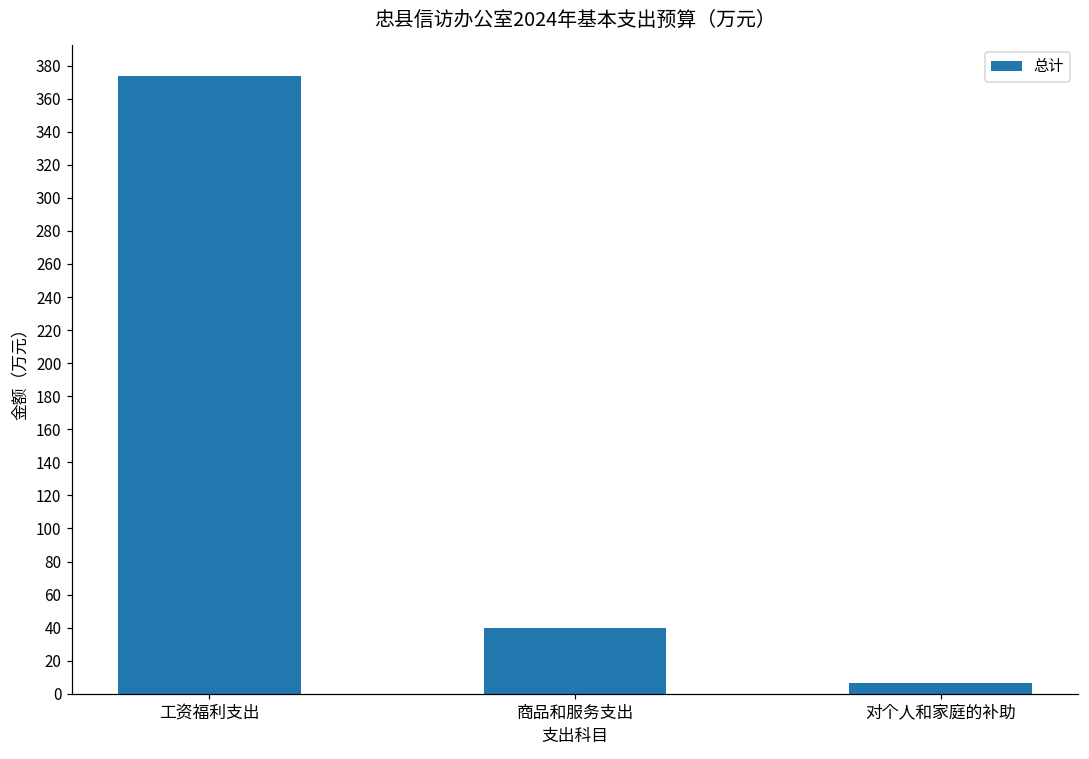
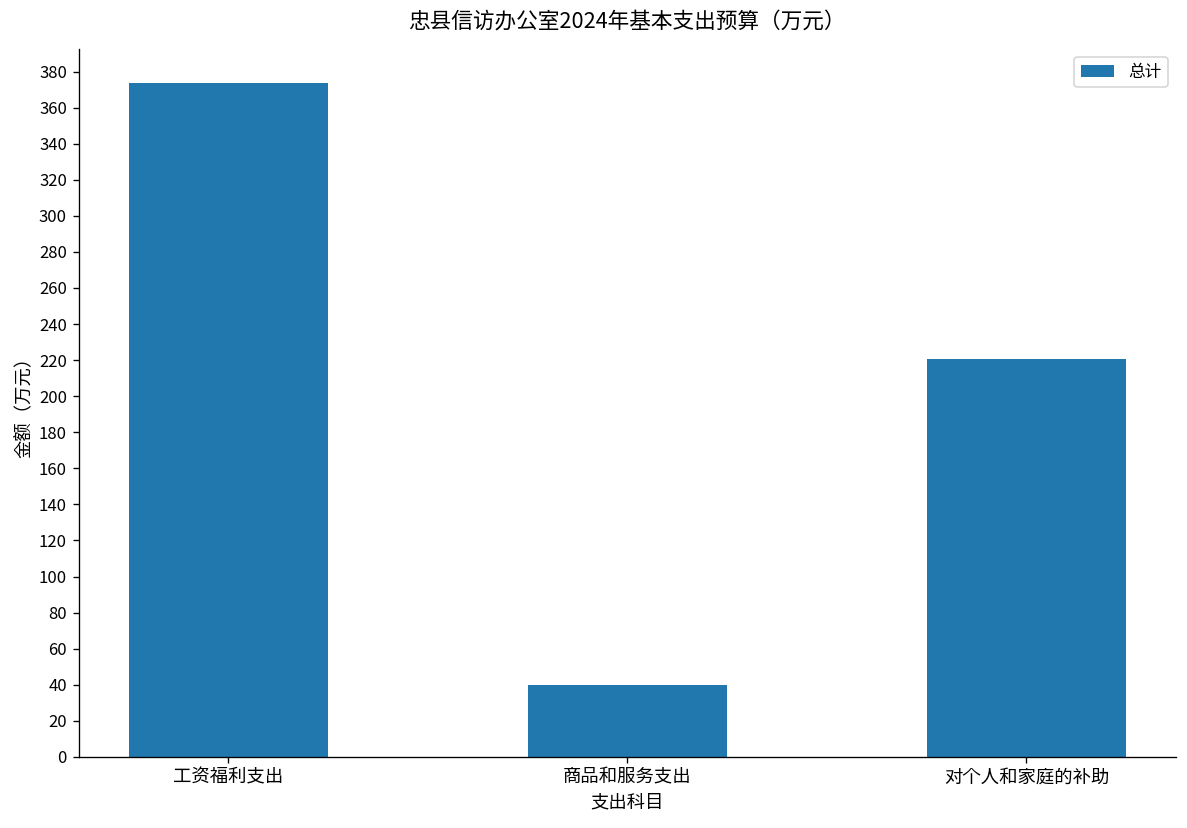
对个人和家庭的补助: 7 -> 221
